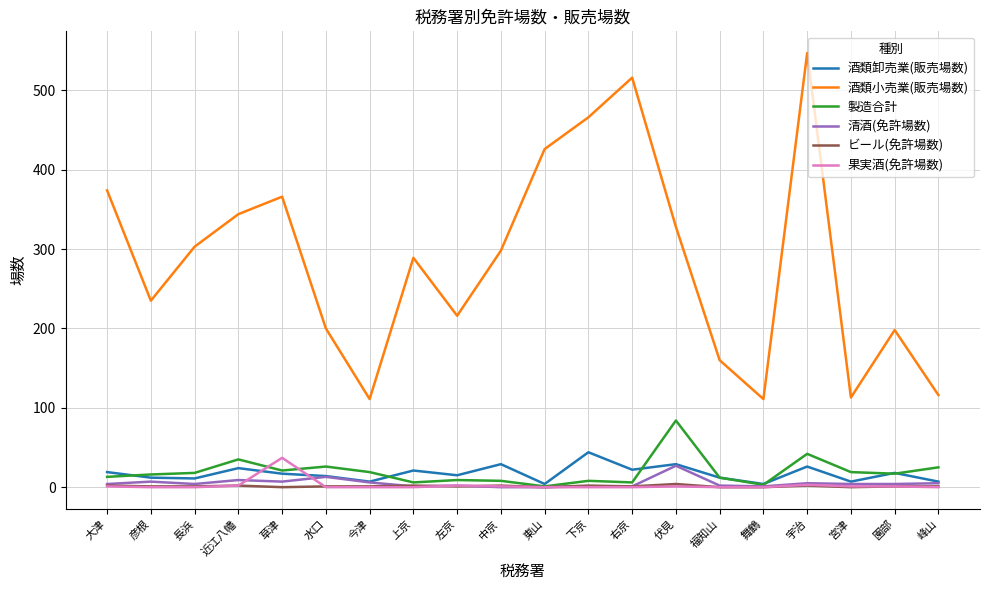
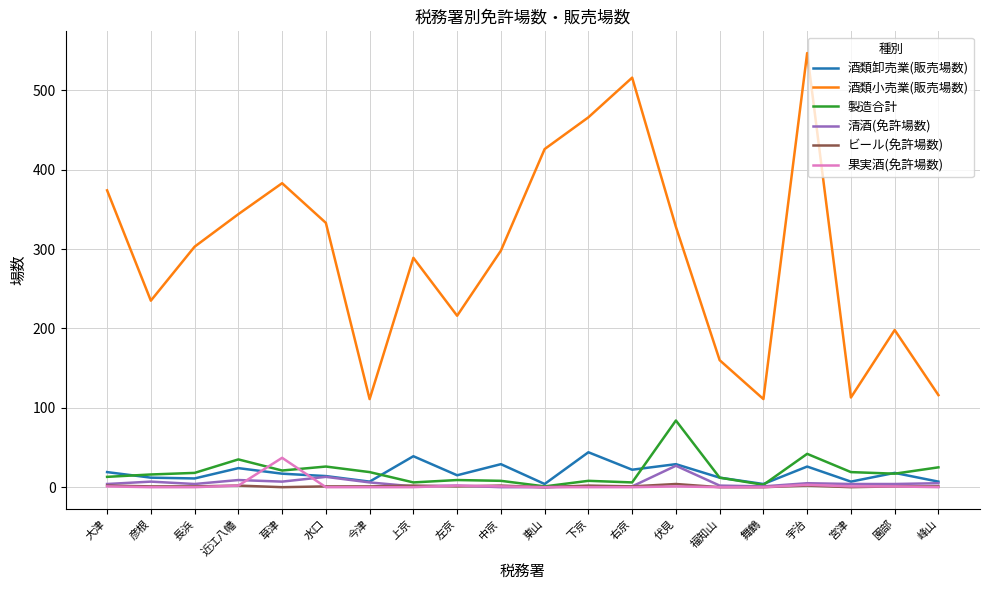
酒類小売業(販売場数), 草津: 370 -> 380
酒類小売業(販売場数), 水口: 200 -> 330
酒類卸売業(販売場数), 上京: 20 -> 40
